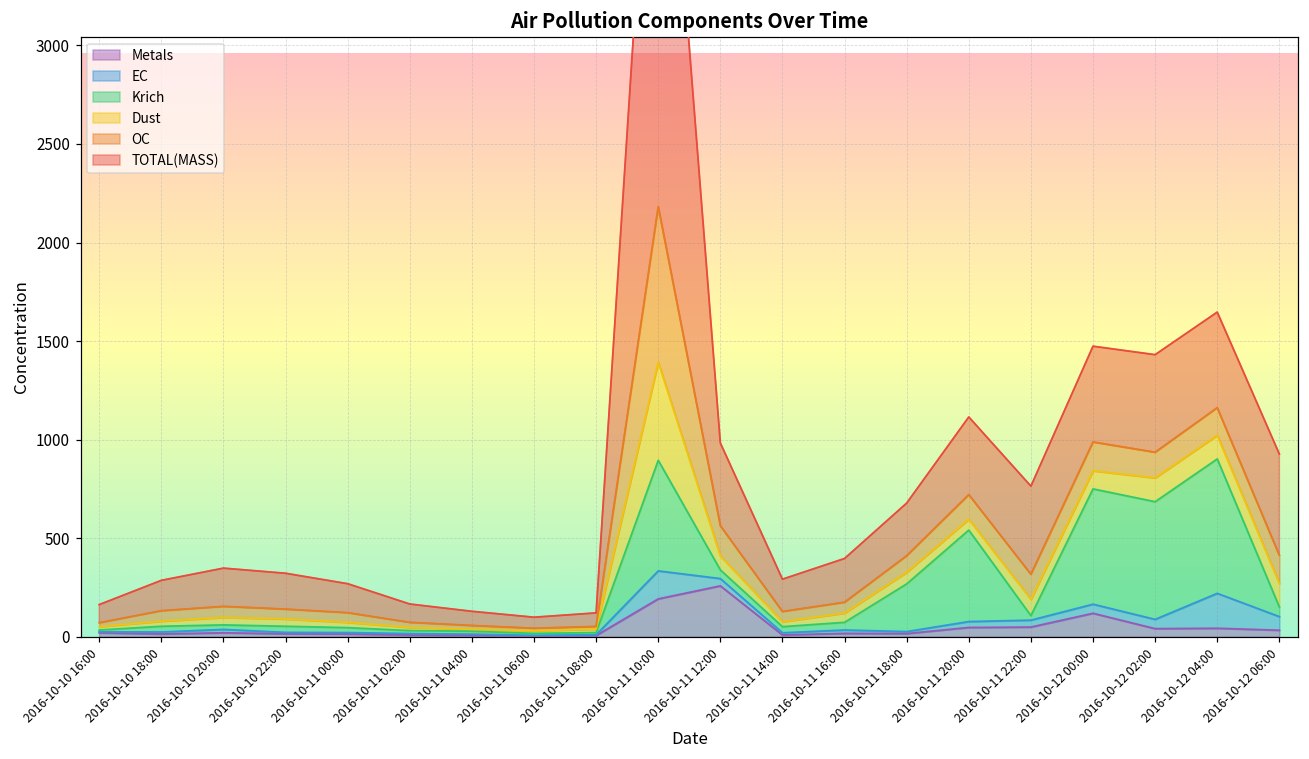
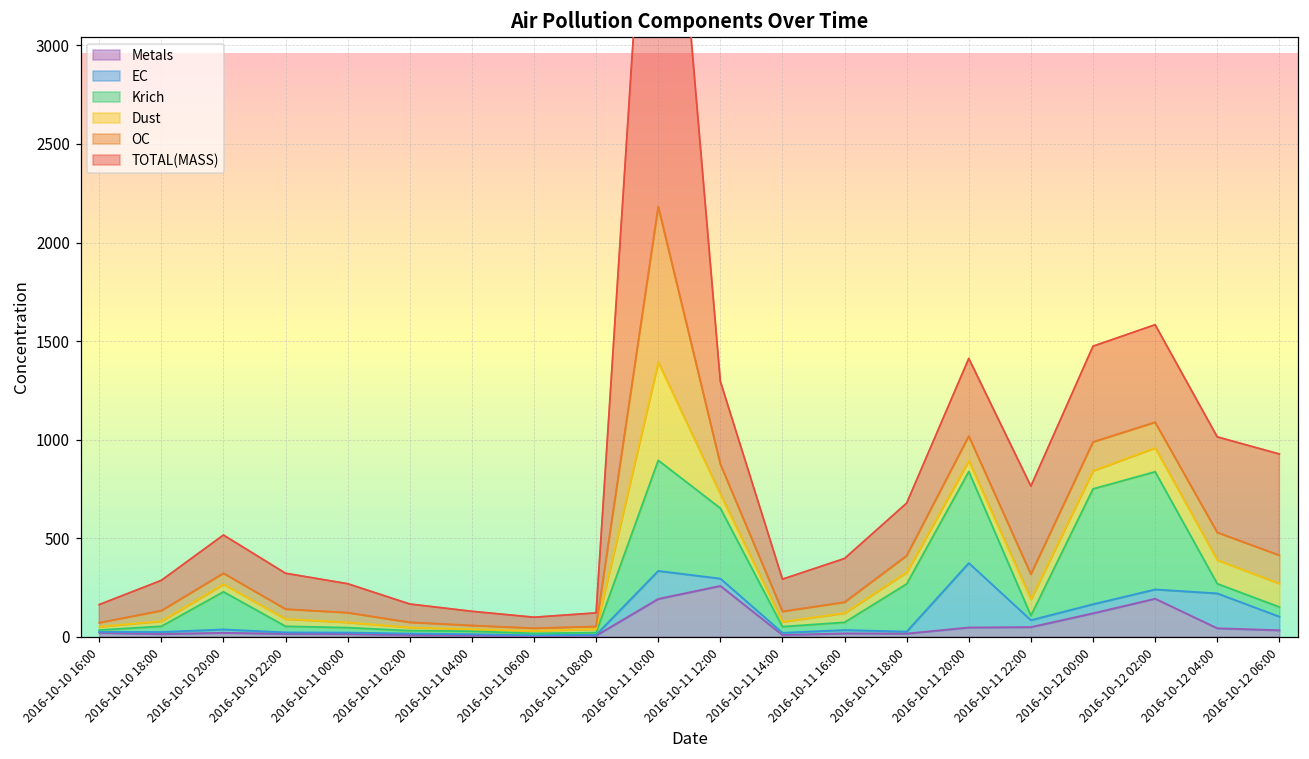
Krich, 2016-10-10 20:00: 20 -> 190
Krich, 2016-10-11 12:00: 40 -> 360
EC, 2016-10-11 20:00: 30 -> 330
Metals, 2016-10-12 02:00: 40 -> 190
Krich, 2016-10-12 04:00: 680 -> 50
